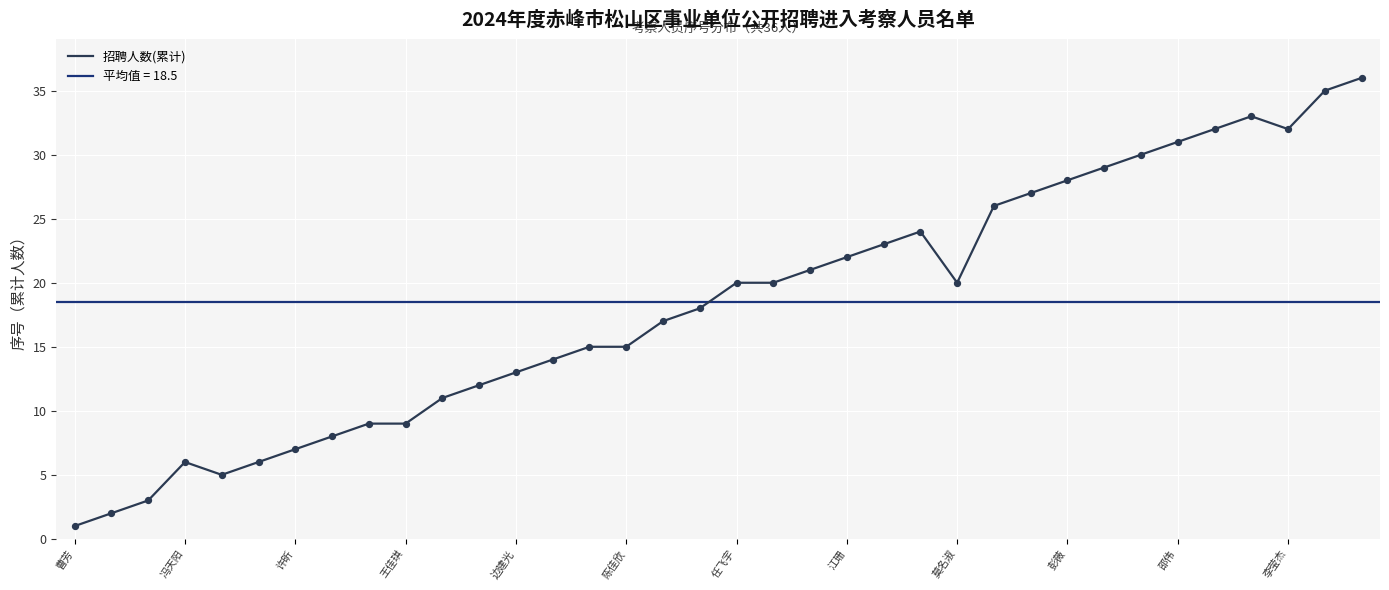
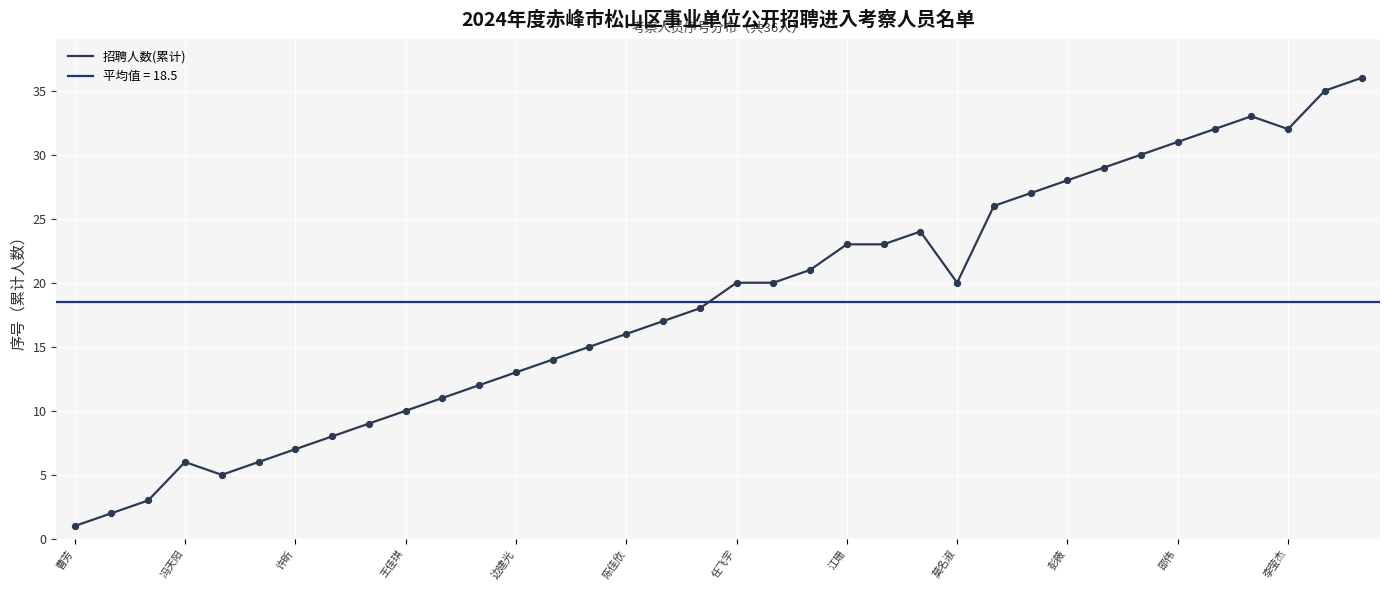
王佳琪: 9 -> 10
陈佳欣: 15 -> 16
江珊: 22 -> 23
